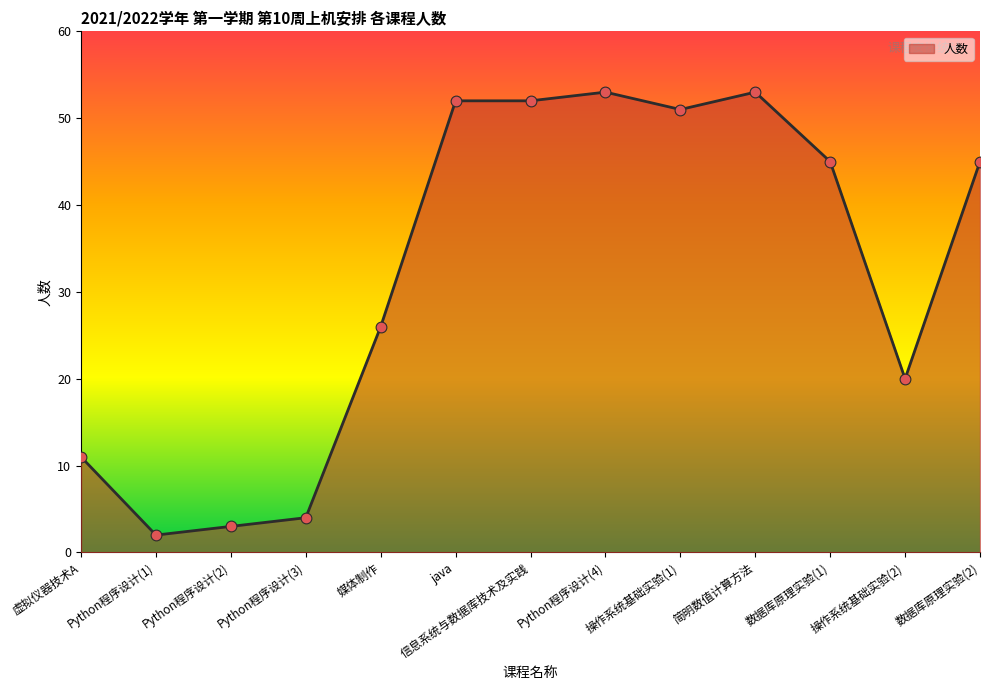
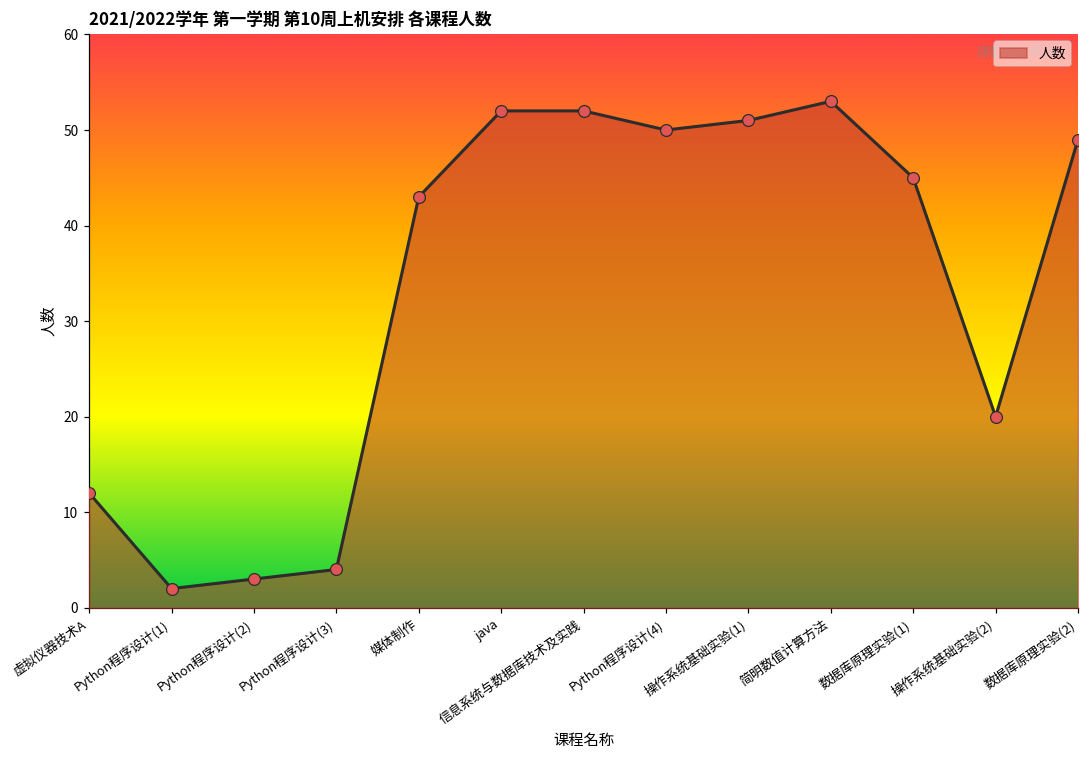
虚拟仪器技术A: 11 -> 12
媒体制作: 26 -> 43
Python程序设计(4): 53 -> 50
数据库原理实验(2): 45 -> 49
